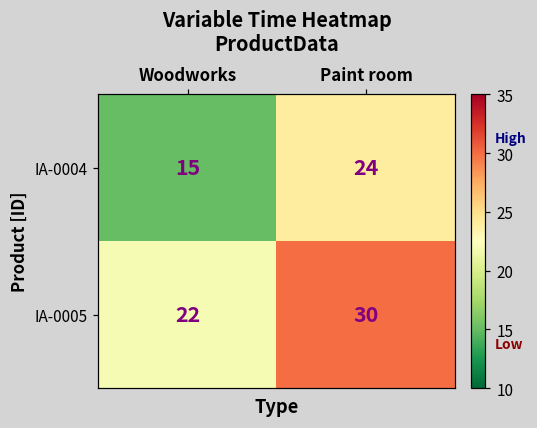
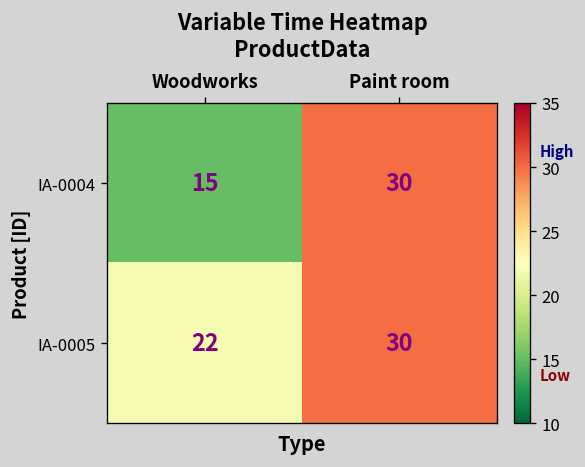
IA-0004, Paint room: 24 -> 30
